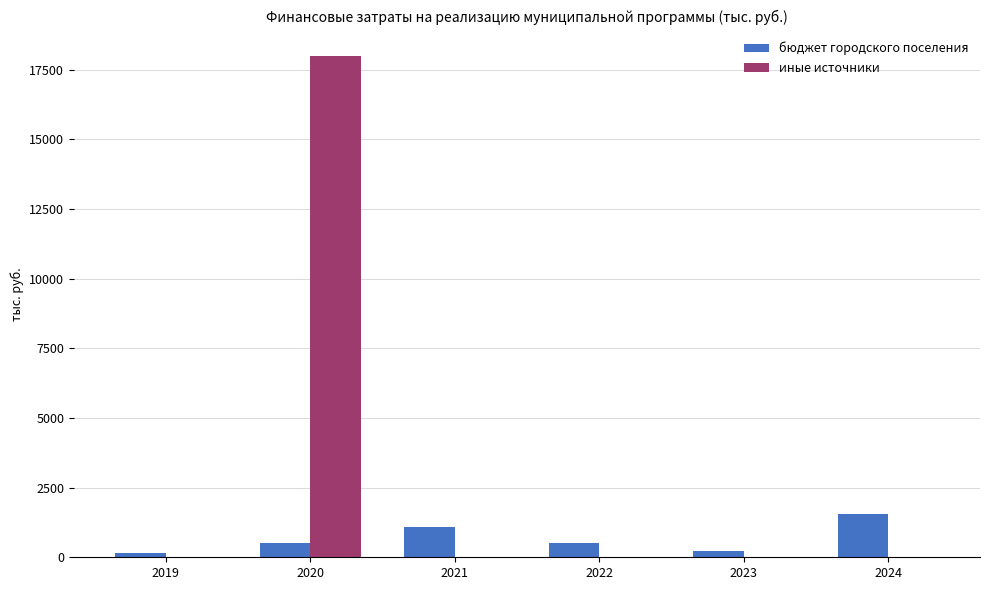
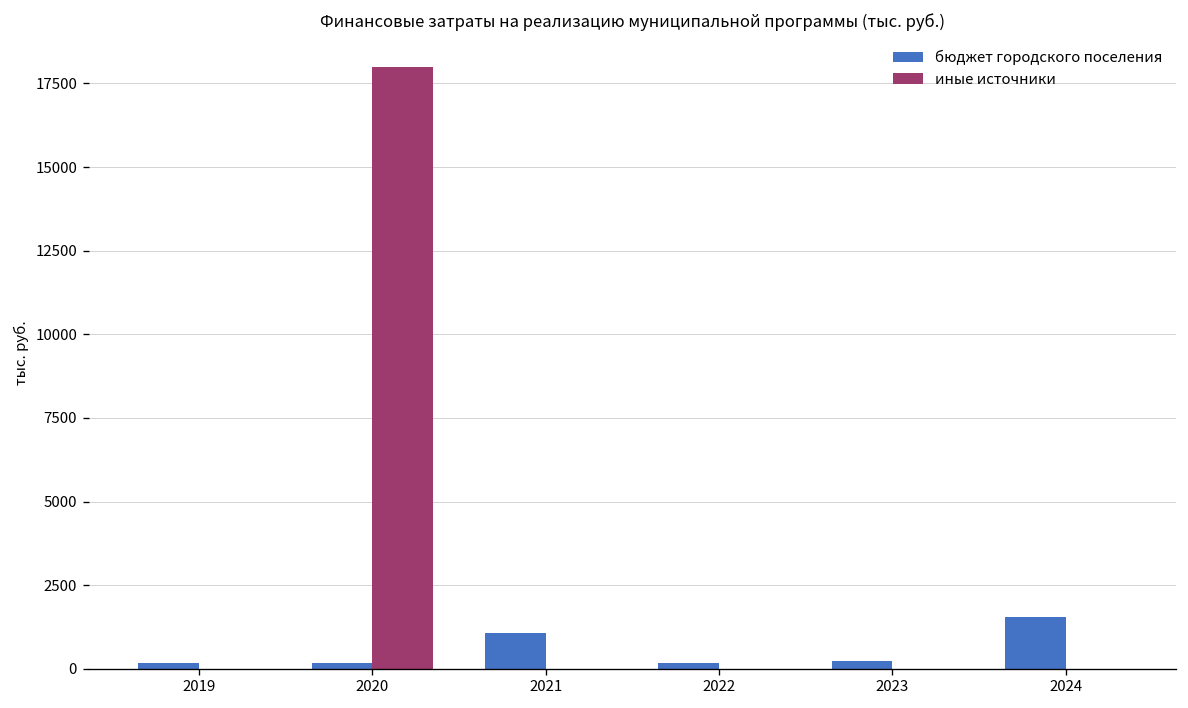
бюджет городского поселения, 2020: 500 -> 200
бюджет городского поселения, 2022: 500 -> 200
